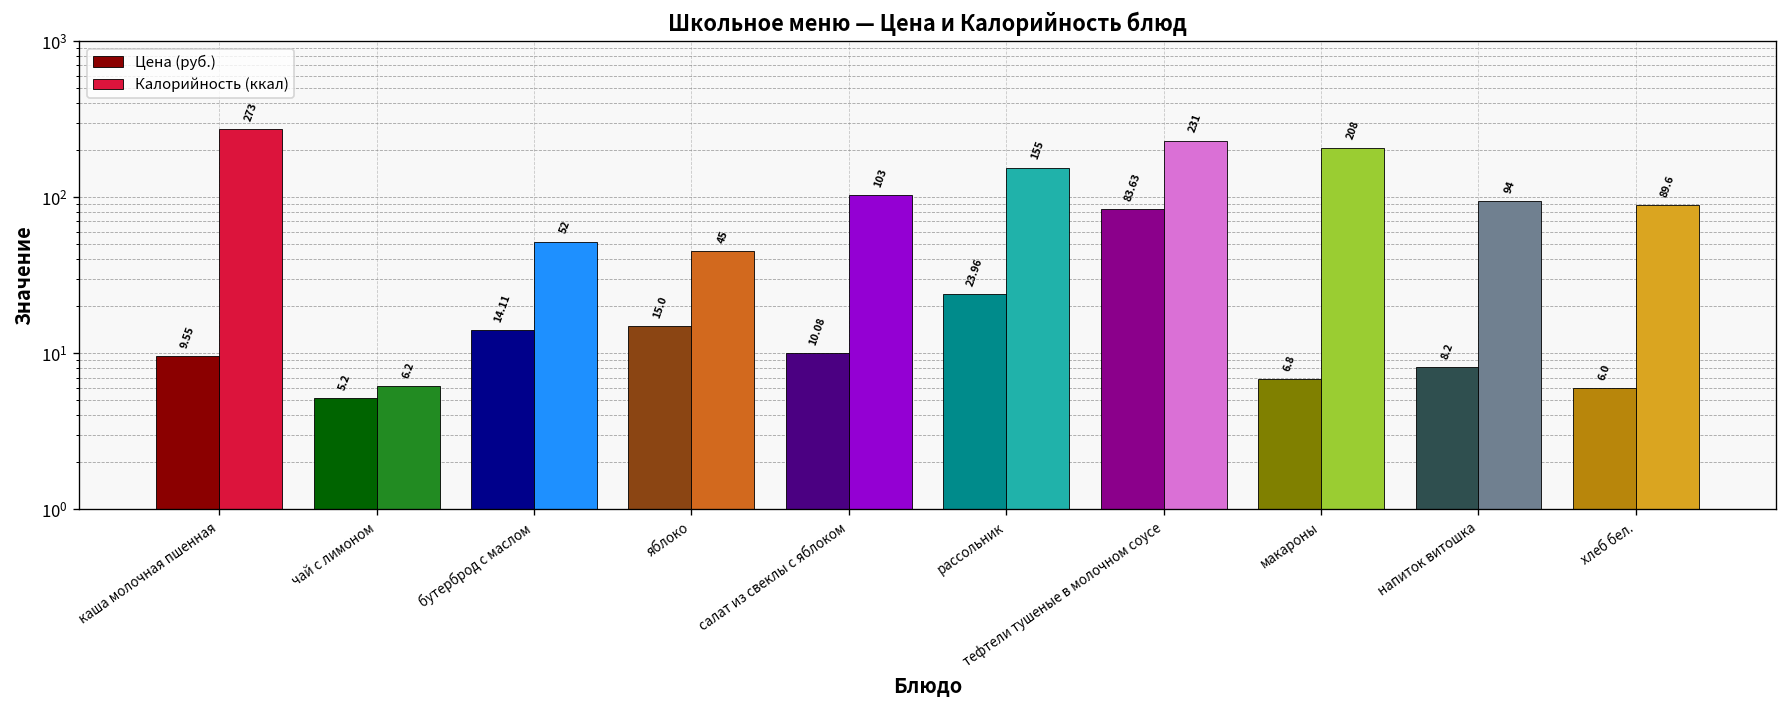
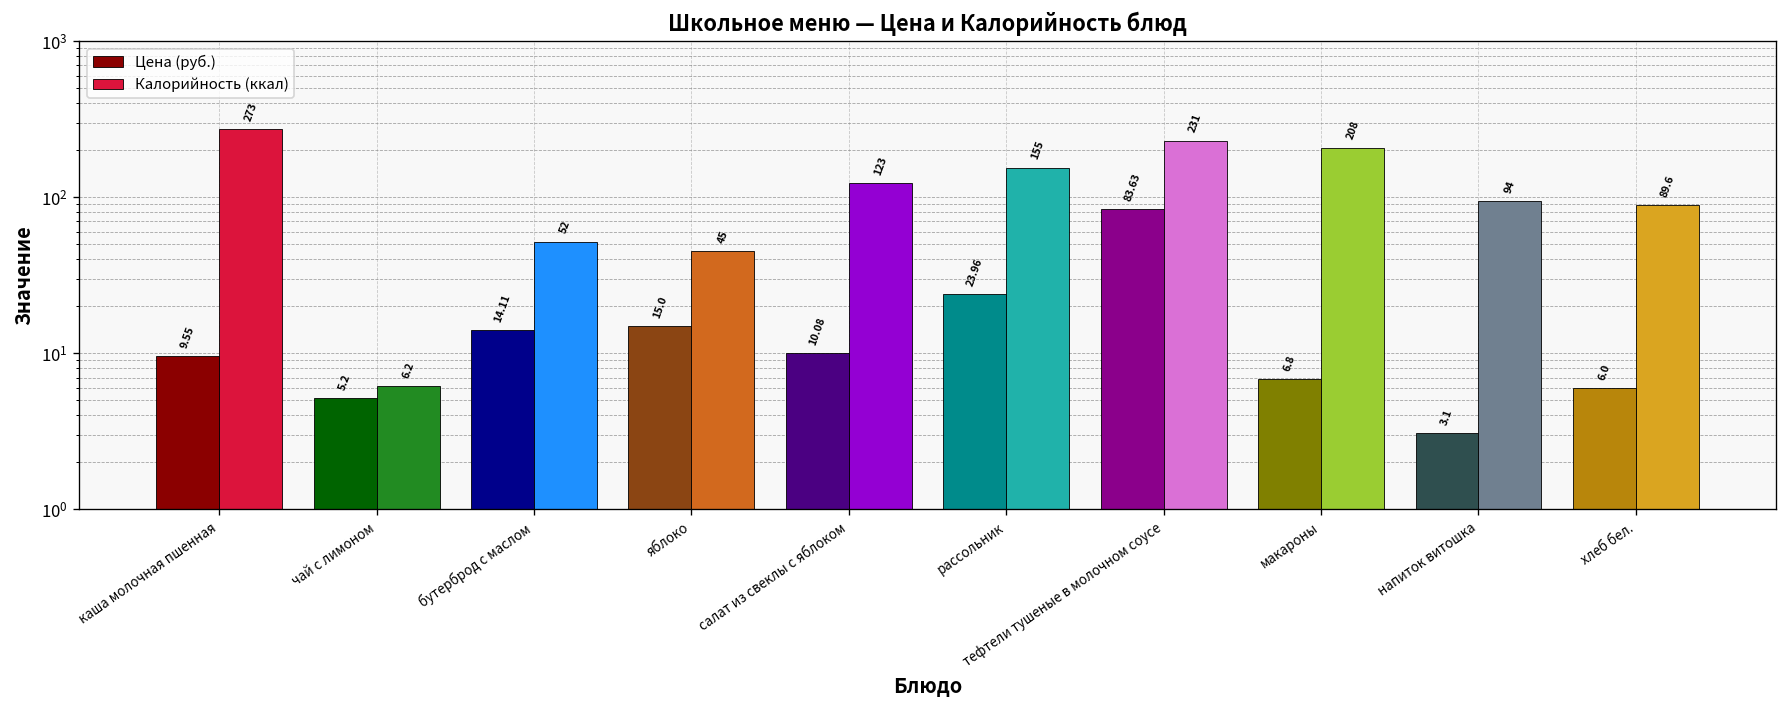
Калорийность (ккал), салат из свеклы с яблоком: 103 -> 123
Цена (руб.), напиток витошка: 8.2 -> 3.1
